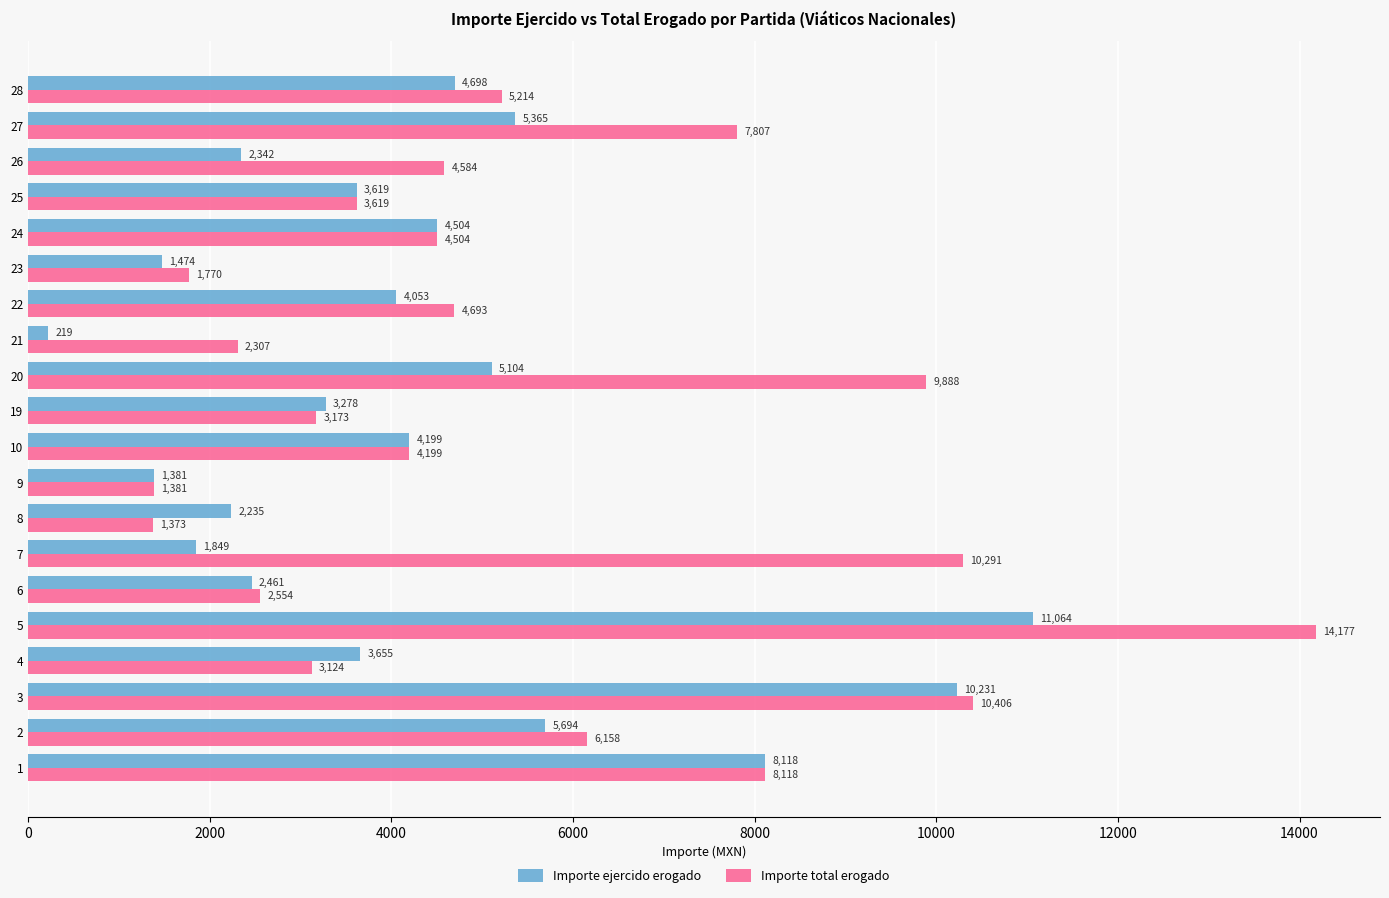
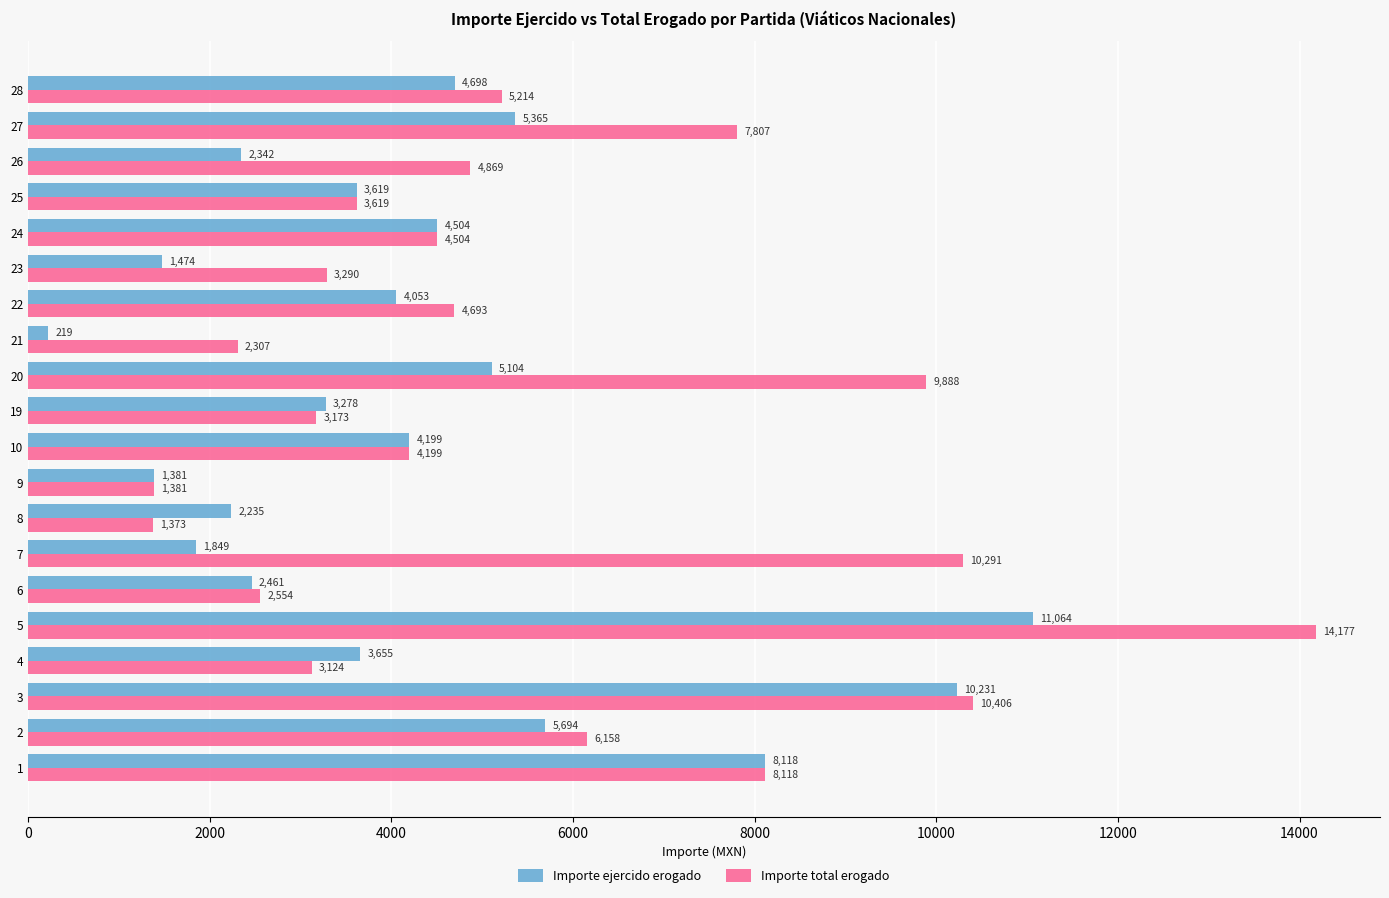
Importe total erogado, 26: 4,584 -> 4,869
Importe total erogado, 23: 1,770 -> 3,290
